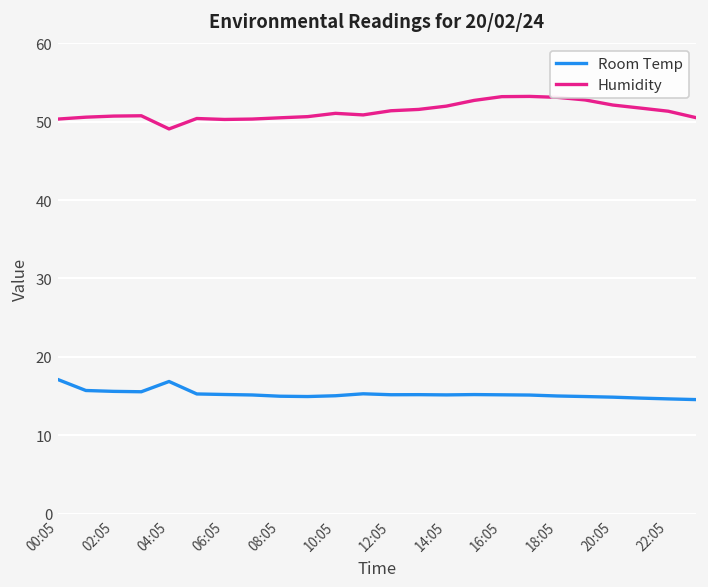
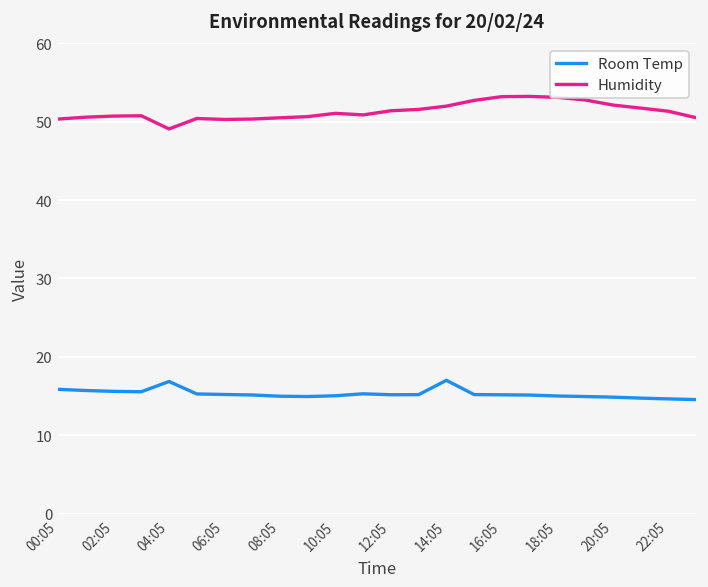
Room Temp, 00:05: 17 -> 16
Room Temp, 14:05: 15 -> 17
